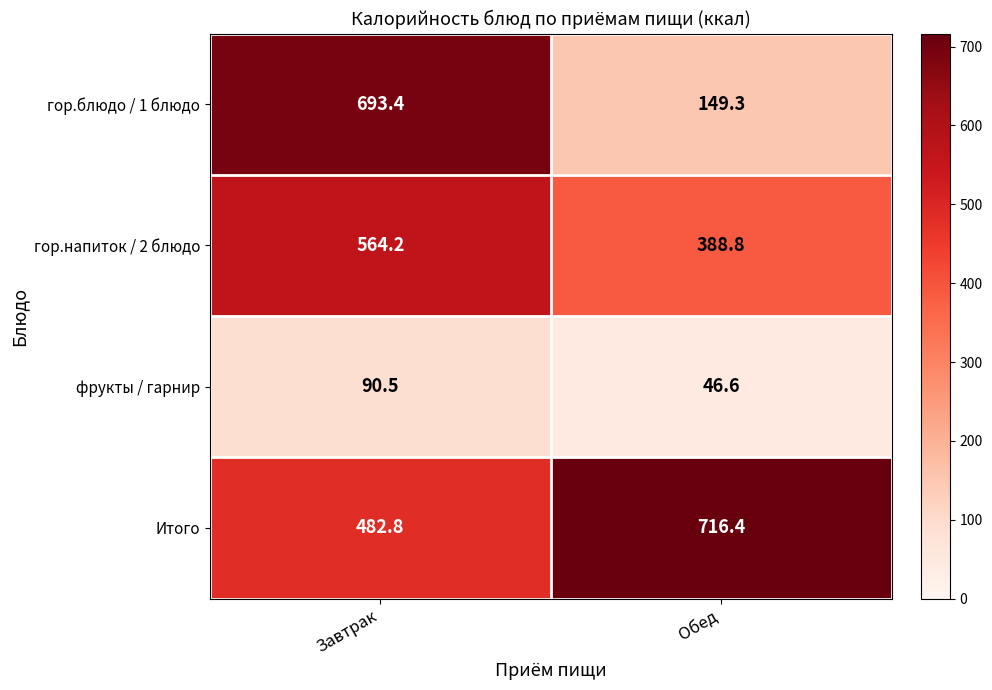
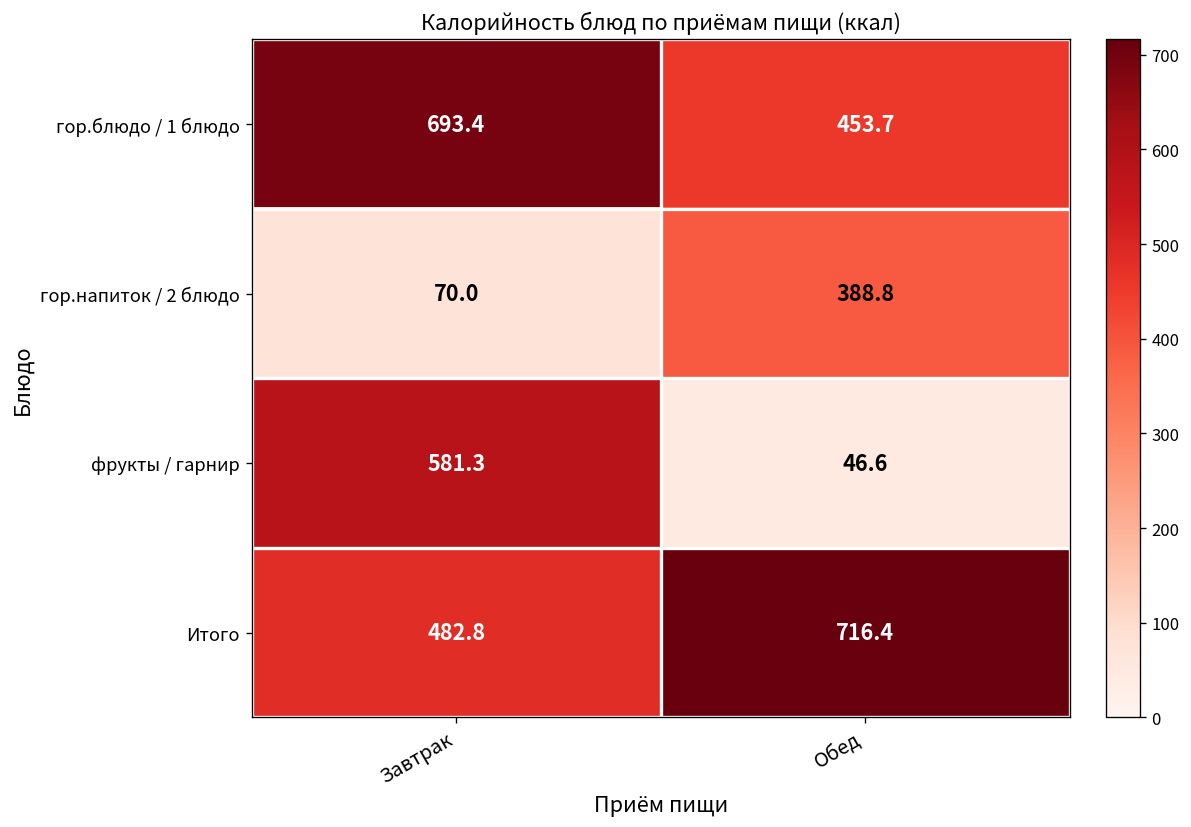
гор.блюдо / 1 блюдо, Обед: 149.3 -> 453.7
гор.напиток / 2 блюдо, Завтрак: 564.2 -> 70.0
фрукты / гарнир, Завтрак: 90.5 -> 581.3
